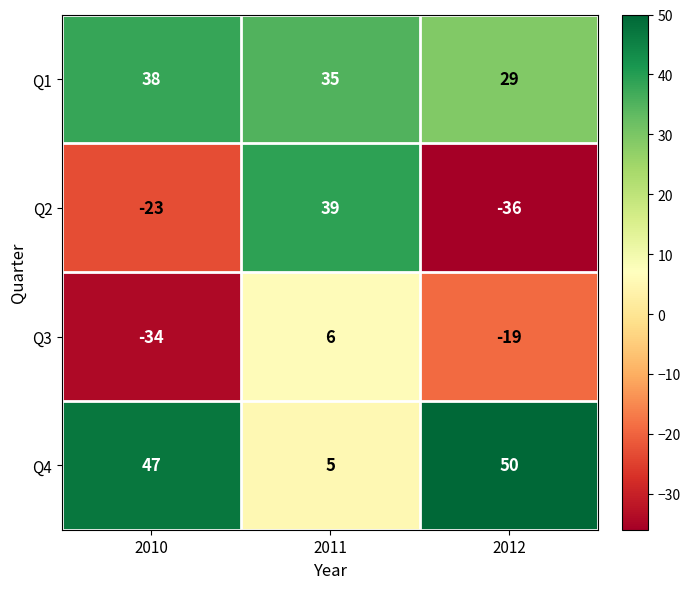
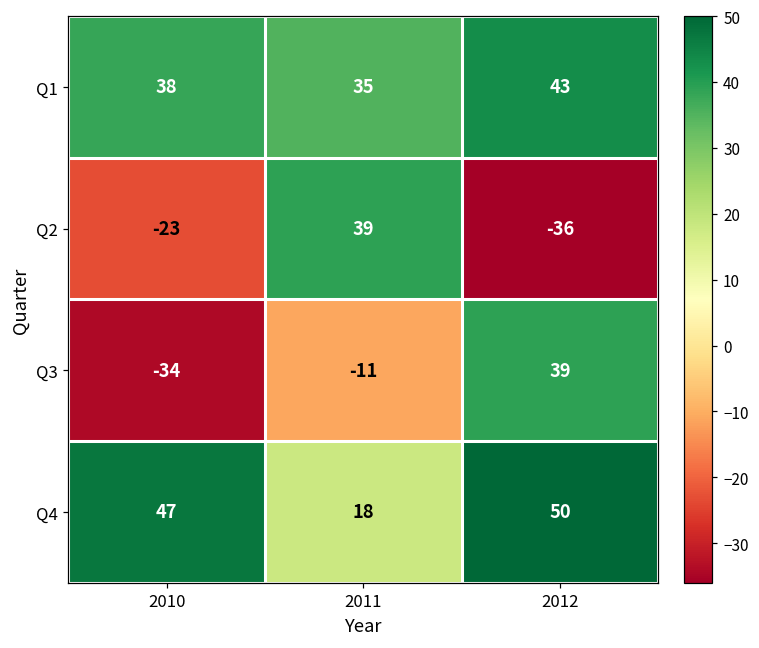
Q1, 2012: 29 -> 43
Q3, 2011: 6 -> -11
Q3, 2012: -19 -> 39
Q4, 2011: 5 -> 18
